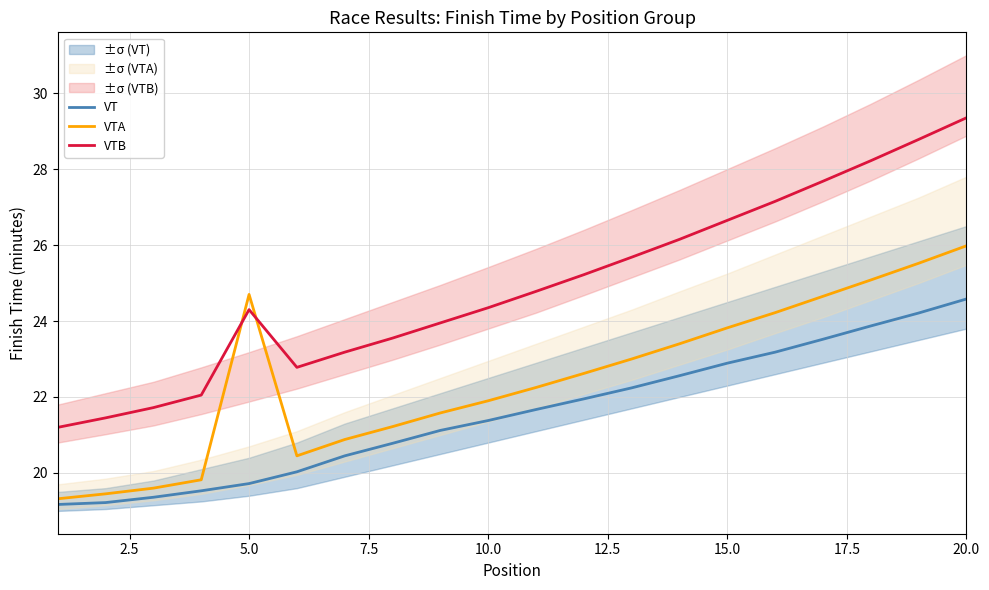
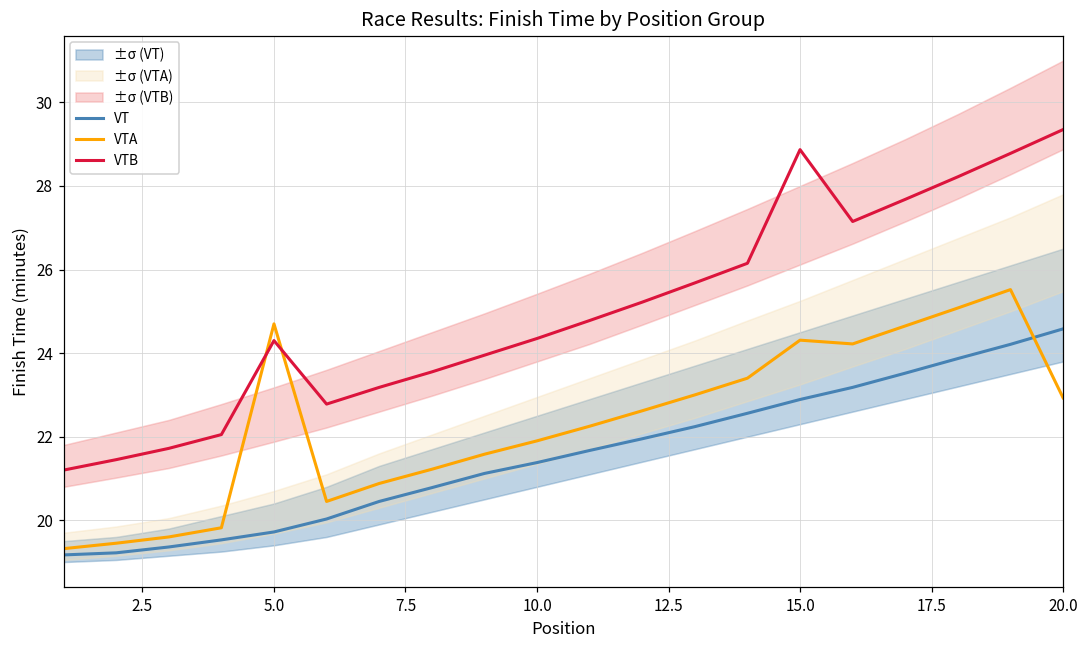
VTA, 15.0: 23.8 -> 24.3
VTB, 15.0: 26.7 -> 28.9
VTA, 20.0: 26.0 -> 22.9
